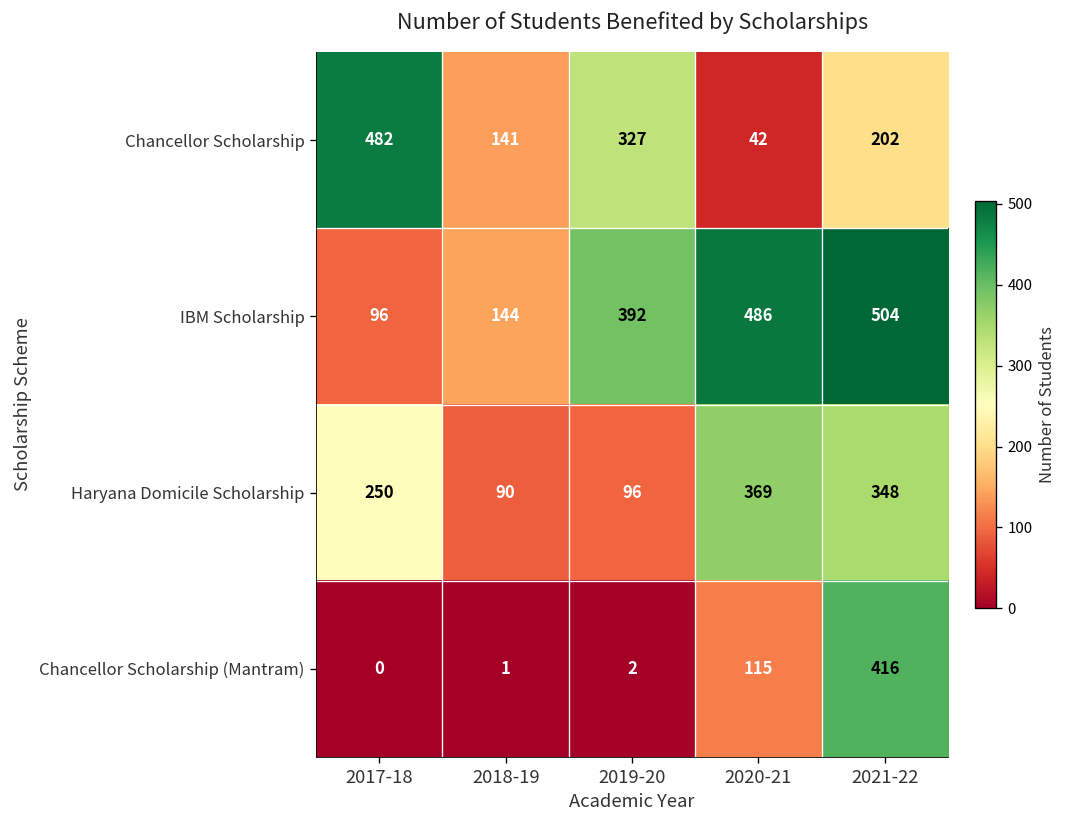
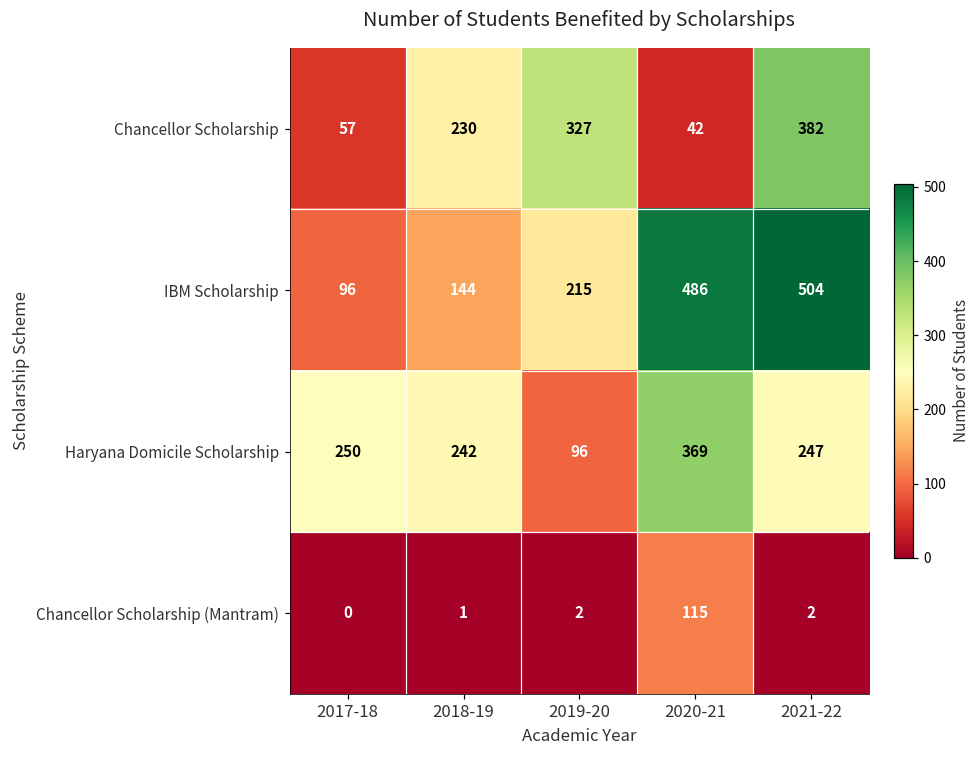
Chancellor Scholarship, 2017-18: 482 -> 57
Chancellor Scholarship, 2018-19: 141 -> 230
Chancellor Scholarship, 2021-22: 202 -> 382
IBM Scholarship, 2019-20: 392 -> 215
Haryana Domicile Scholarship, 2018-19: 90 -> 242
Haryana Domicile Scholarship, 2021-22: 348 -> 247
Chancellor Scholarship (Mantram), 2021-22: 416 -> 2
